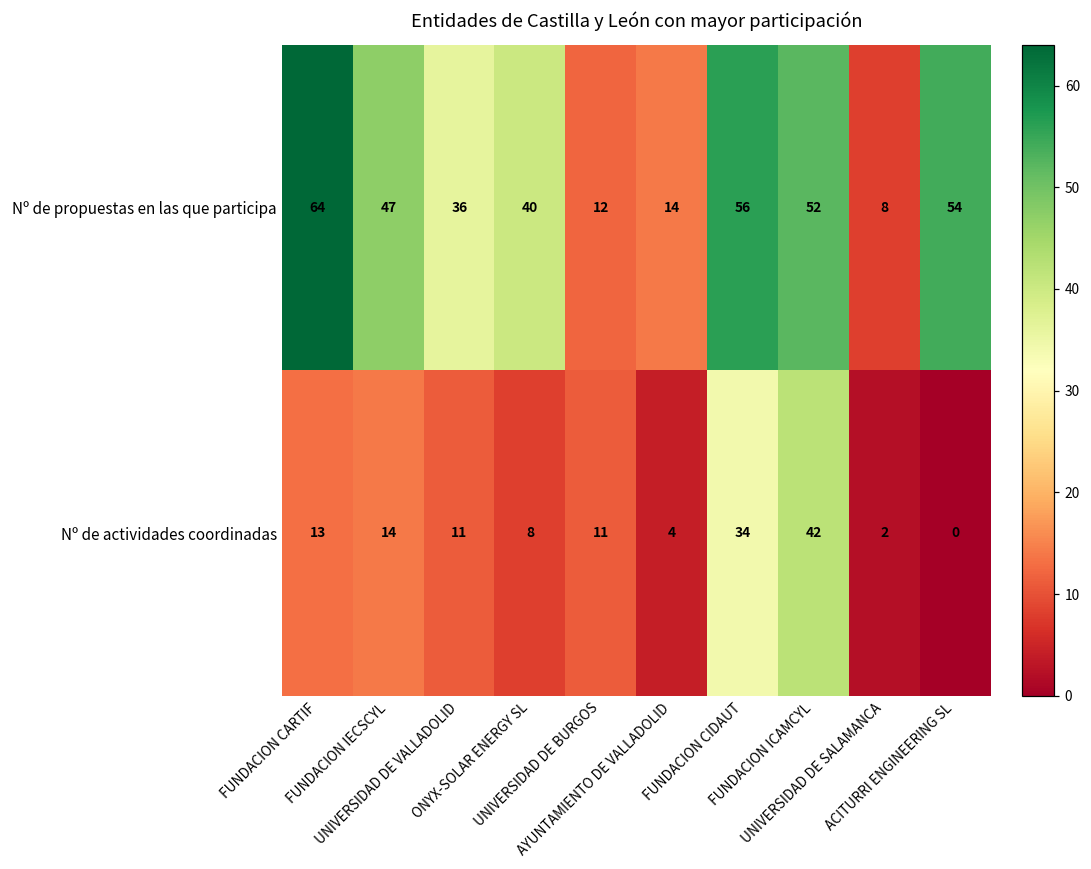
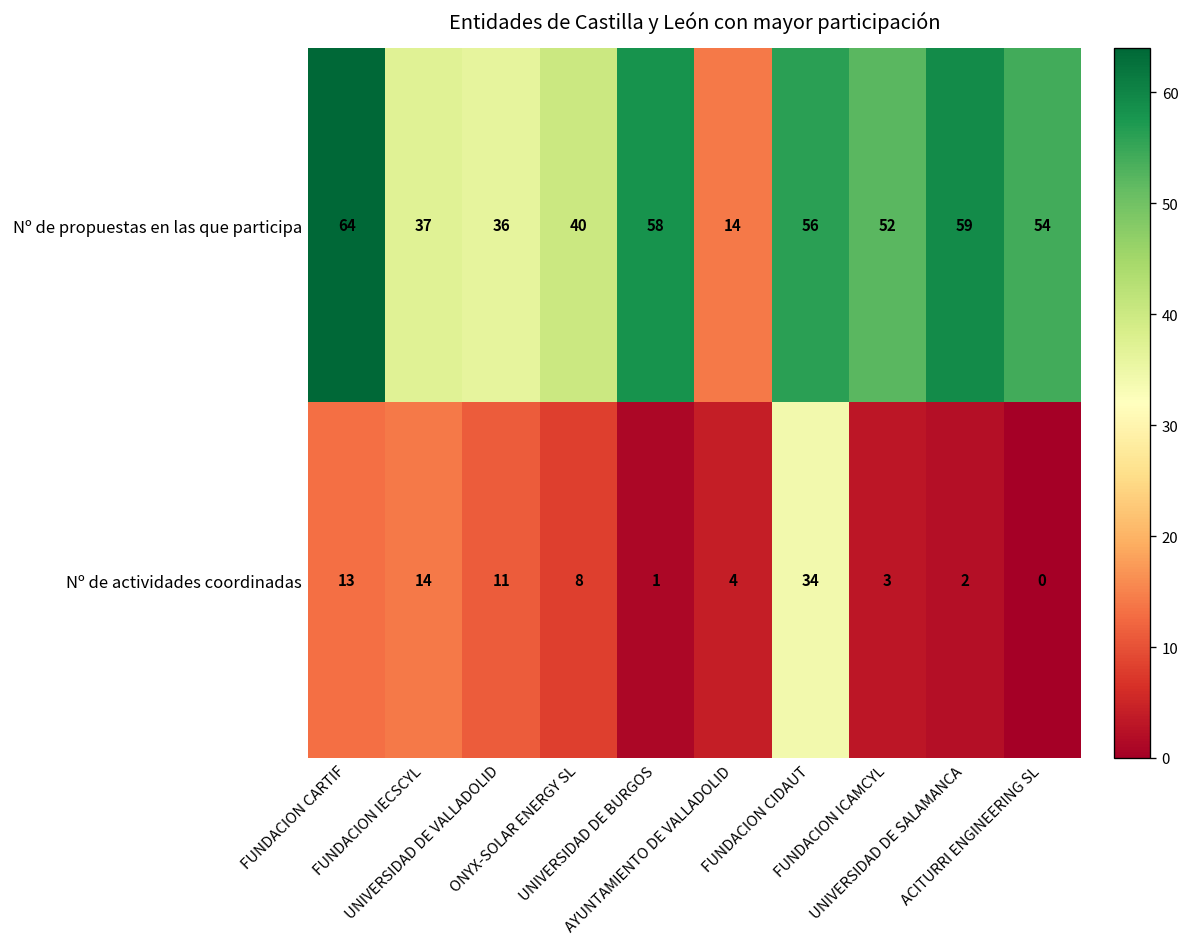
Nº de propuestas en las que participa, FUNDACION IECSCYL: 47 -> 37
Nº de propuestas en las que participa, UNIVERSIDAD DE BURGOS: 12 -> 58
Nº de propuestas en las que participa, UNIVERSIDAD DE SALAMANCA: 8 -> 59
Nº de actividades coordinadas, UNIVERSIDAD DE BURGOS: 11 -> 1
Nº de actividades coordinadas, FUNDACION ICAMCYL: 42 -> 3
